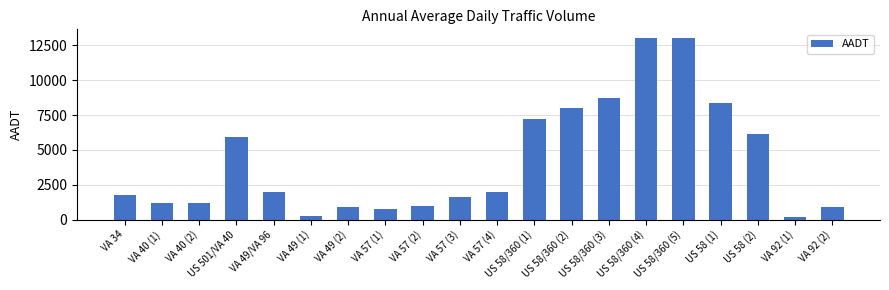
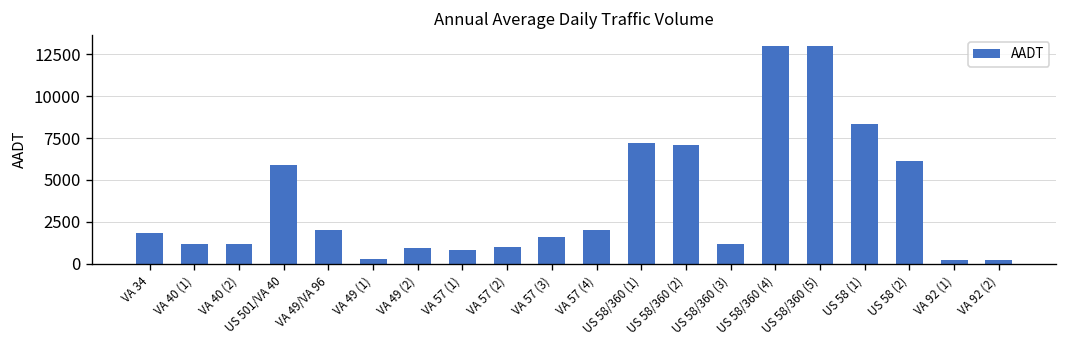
US 58/360 (2): 8000 -> 7100
US 58/360 (3): 8700 -> 1100
VA 92 (2): 900 -> 200
